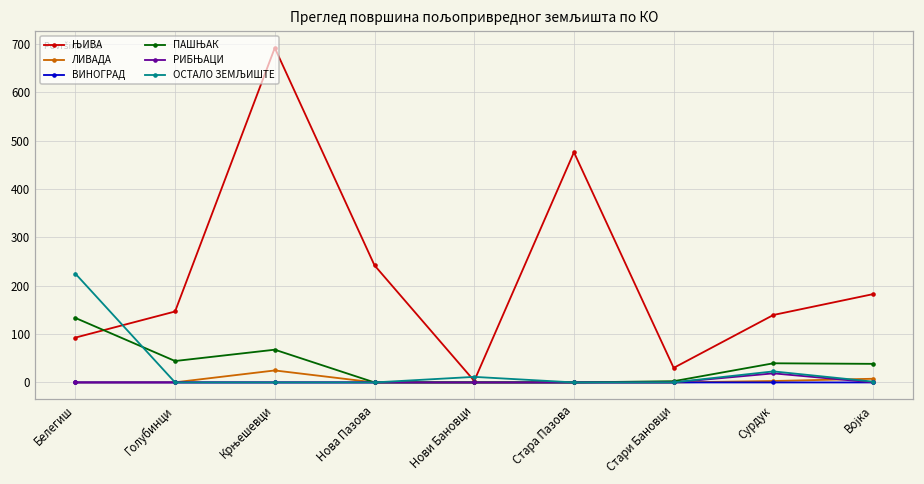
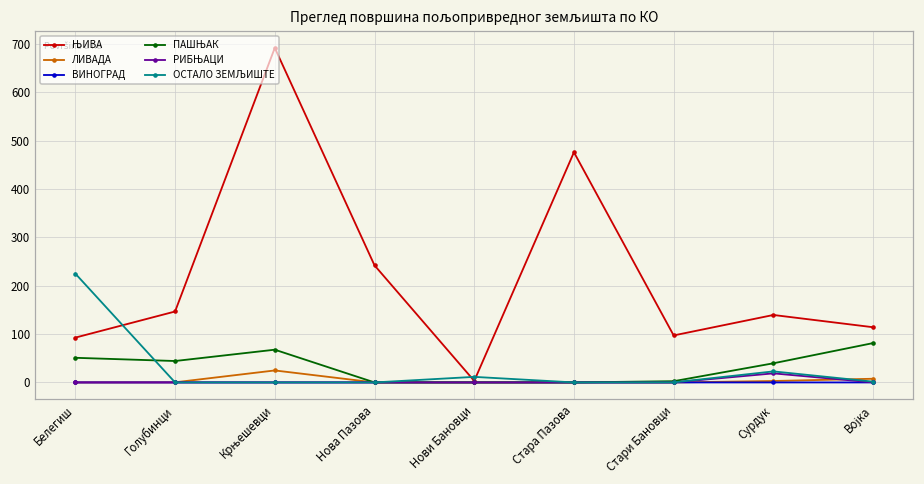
ПАШЊАК, Белегиш: 130 -> 50
ЊИВА, Стари Бановци: 30 -> 100
ЊИВА, Војка: 180 -> 110
ПАШЊАК, Војка: 40 -> 80
